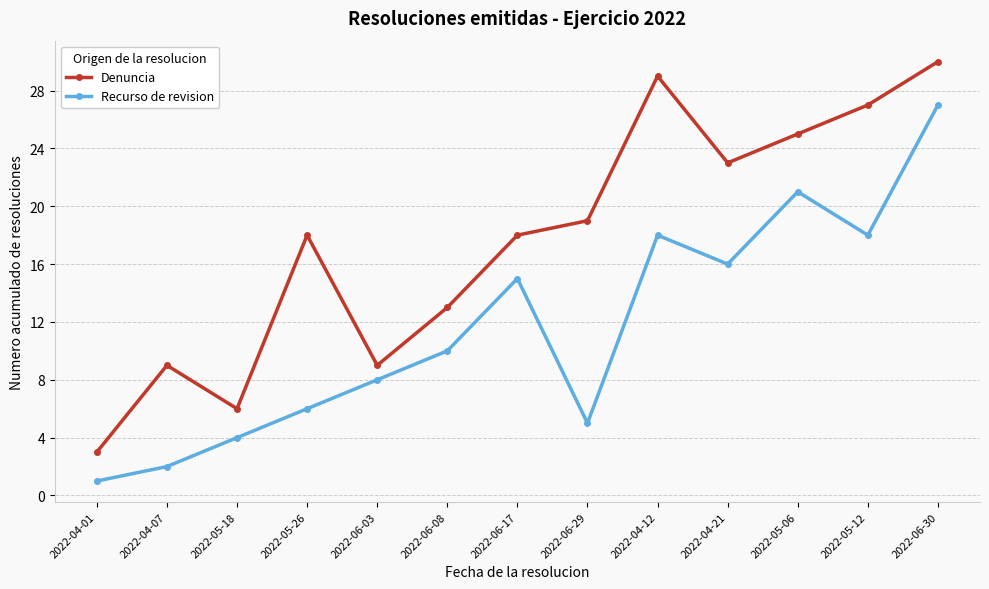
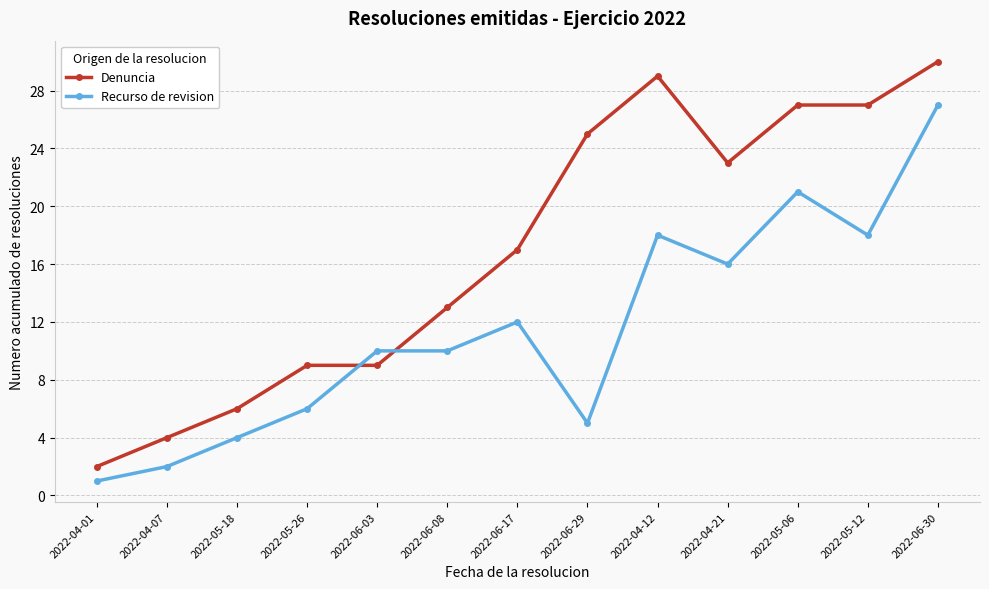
Denuncia, 2022-04-01: 3 -> 2
Denuncia, 2022-04-07: 9 -> 4
Denuncia, 2022-05-26: 18 -> 9
Recurso de revision, 2022-06-03: 8 -> 10
Denuncia, 2022-06-17: 18 -> 17
Recurso de revision, 2022-06-17: 15 -> 12
Denuncia, 2022-06-29: 19 -> 25
Denuncia, 2022-05-06: 25 -> 27
